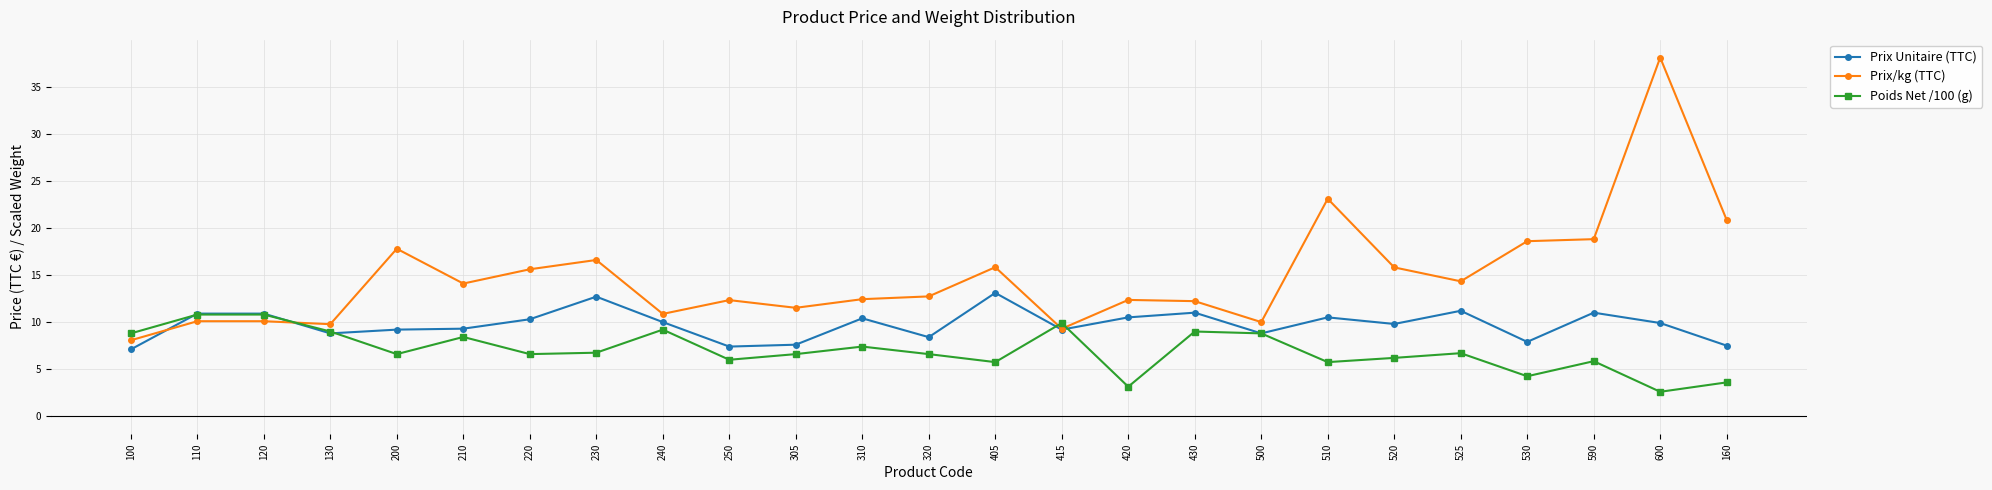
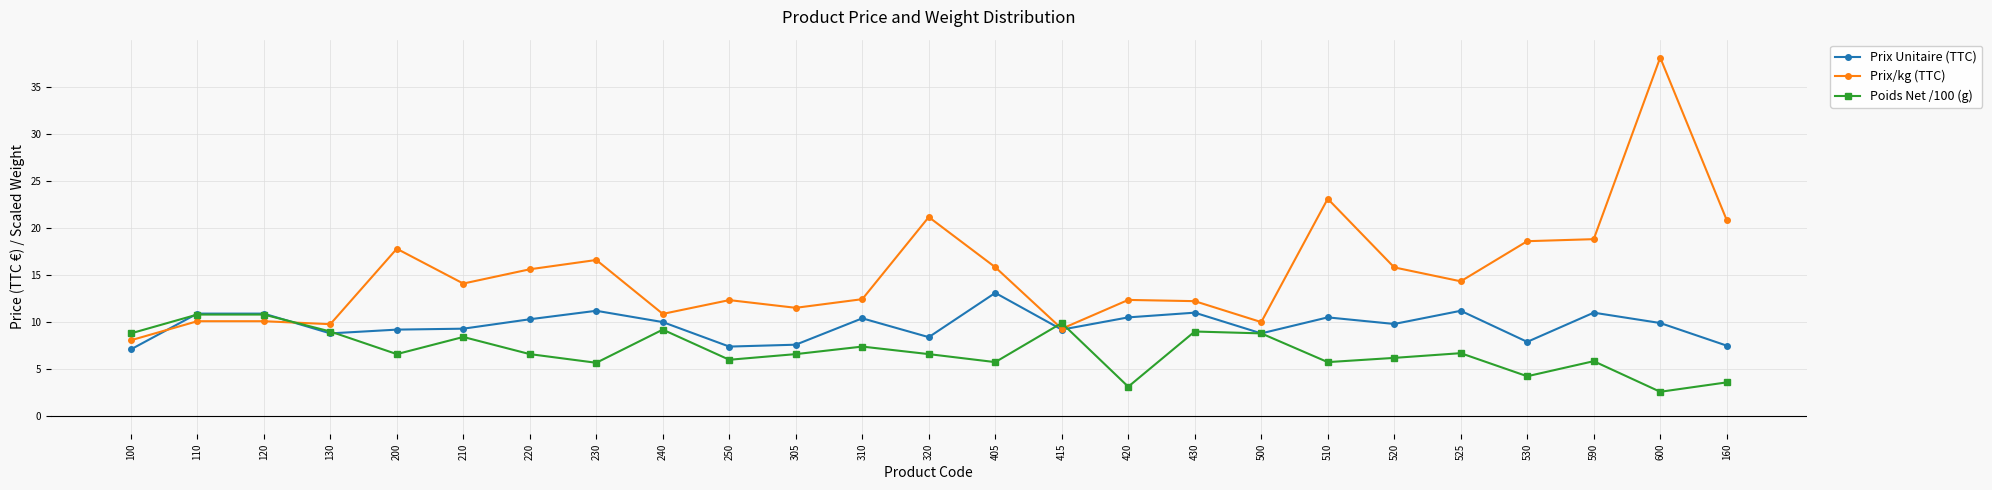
Prix Unitaire (TTC), 230: 13 -> 11
Poids Net /100 (g), 230: 7 -> 6
Prix/kg (TTC), 320: 13 -> 21
